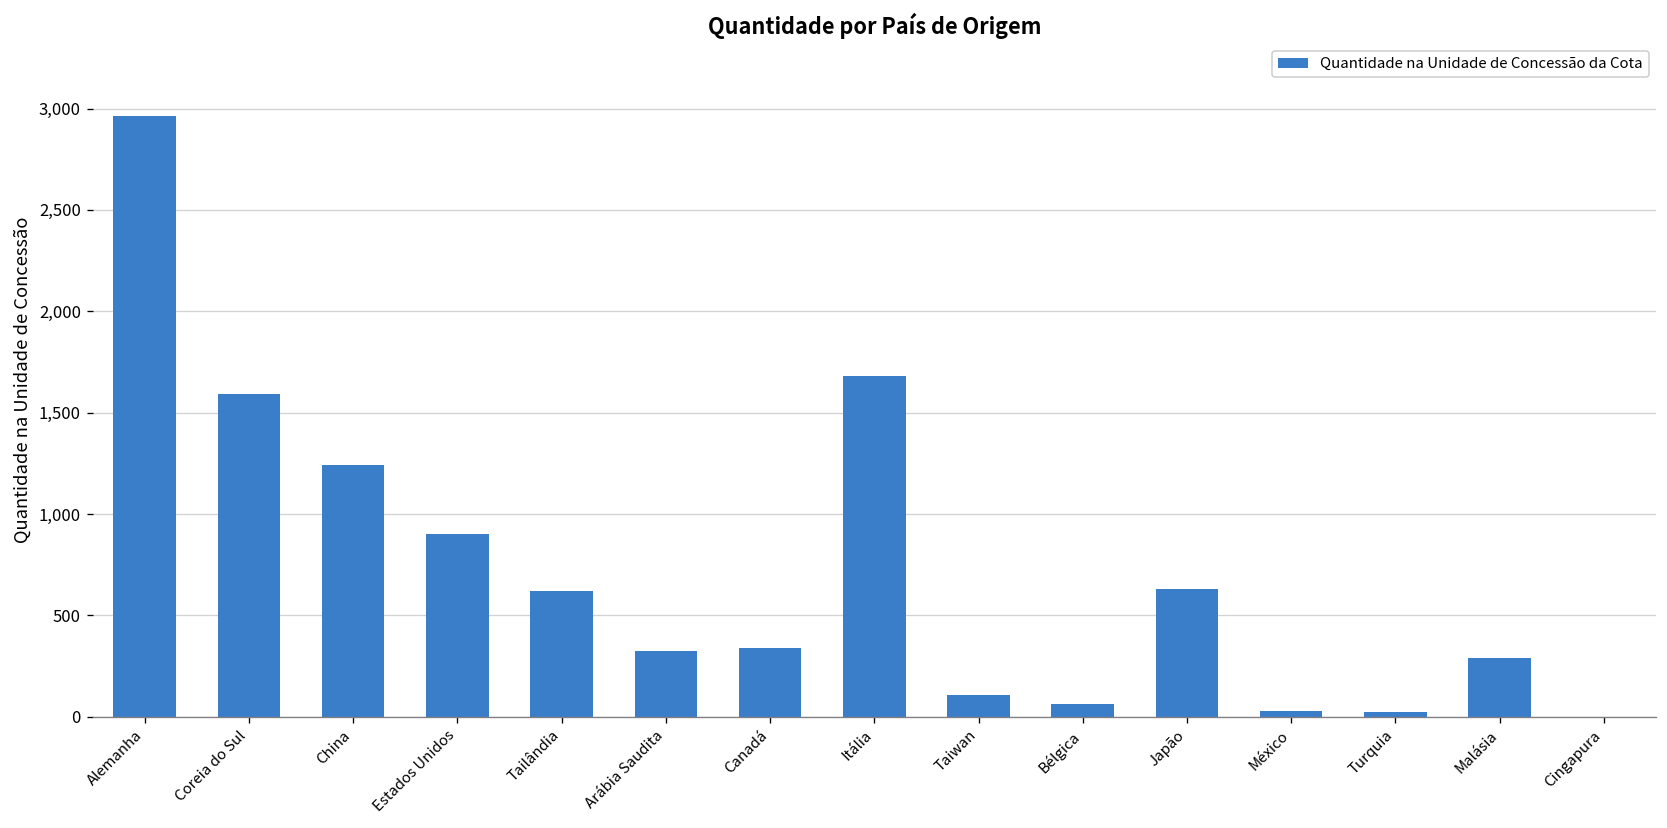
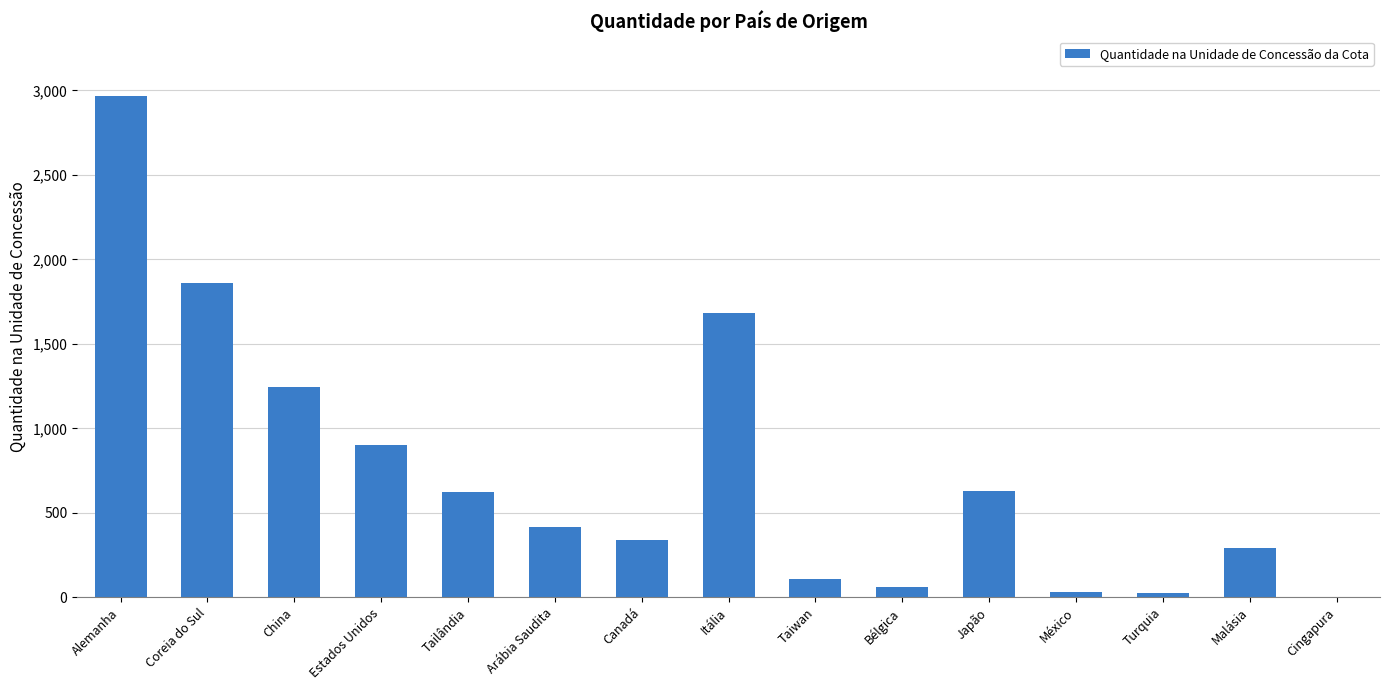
Coreia do Sul: 1,590 -> 1,860
Arábia Saudita: 320 -> 410
